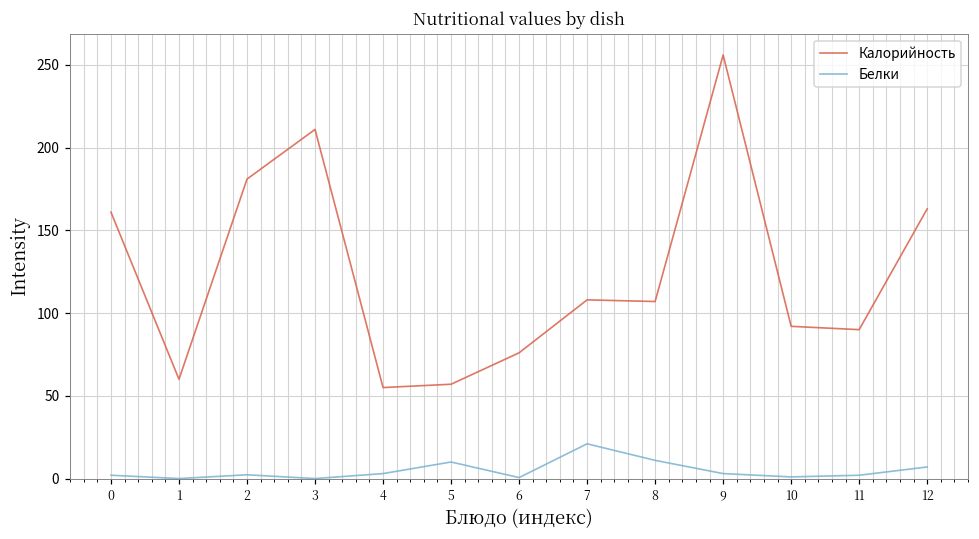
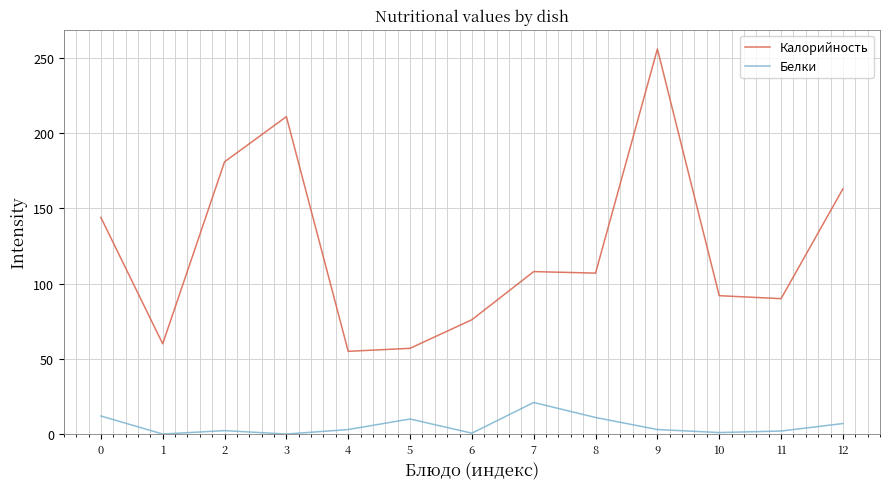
Калорийность, 0: 161 -> 144
Белки, 0: 2 -> 12
